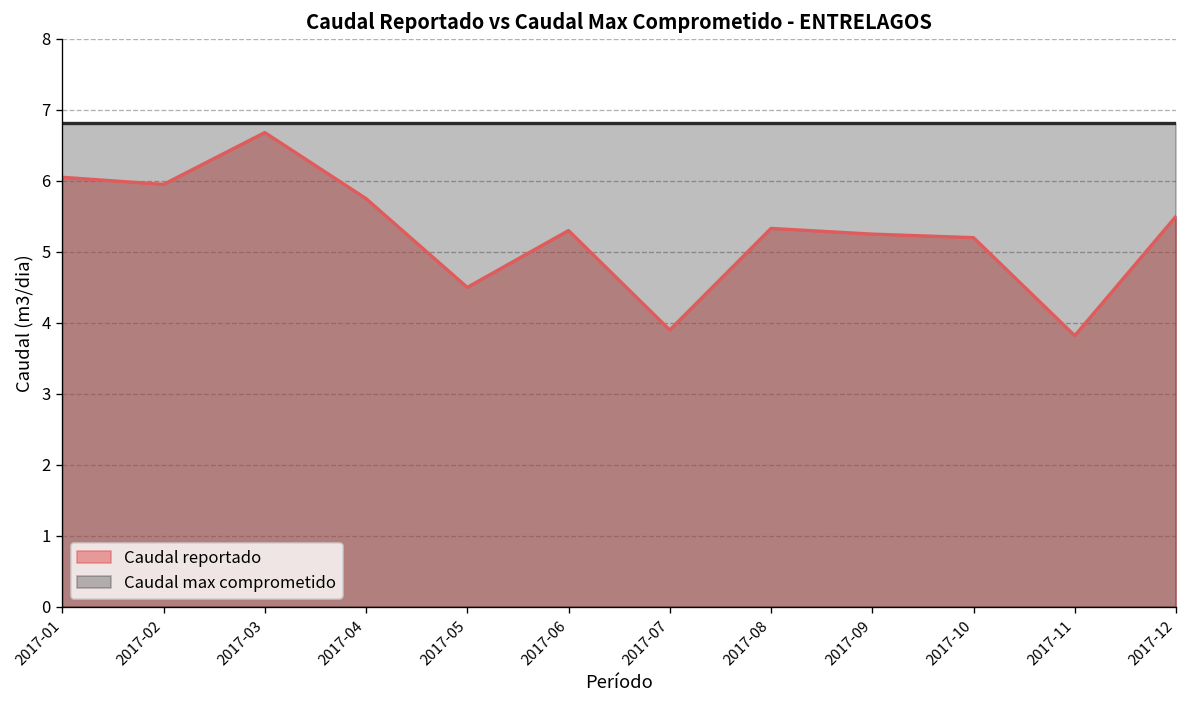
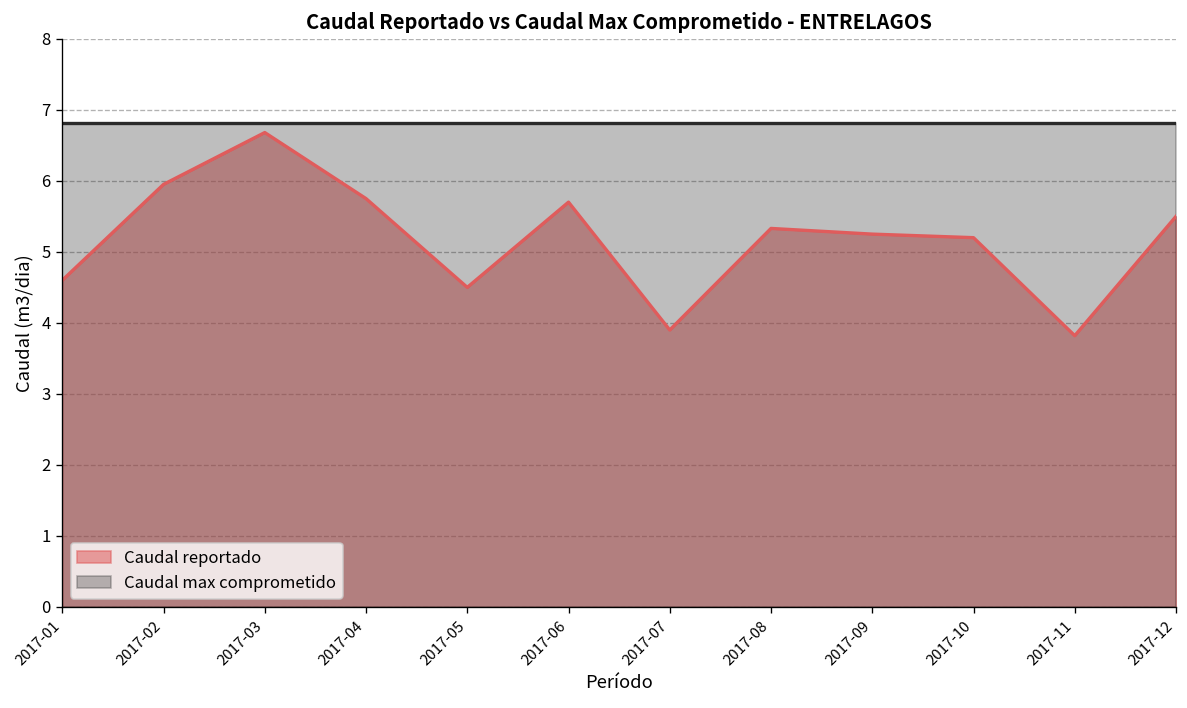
Caudal reportado, 2017-01: 6.1 -> 4.6
Caudal reportado, 2017-06: 5.3 -> 5.7
